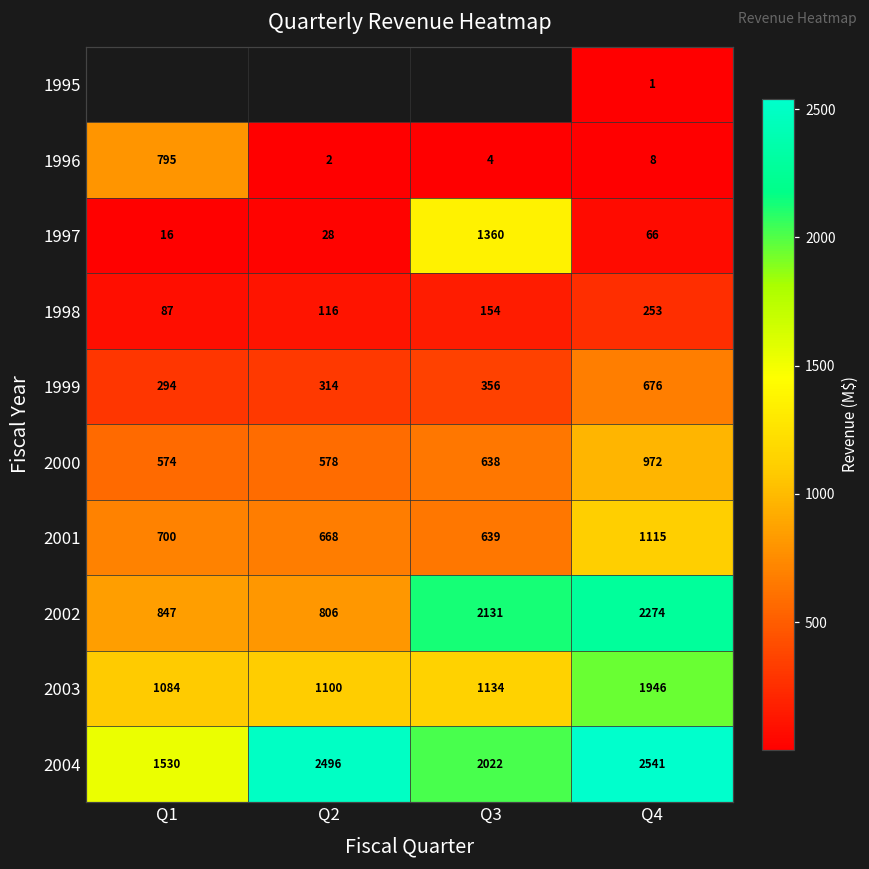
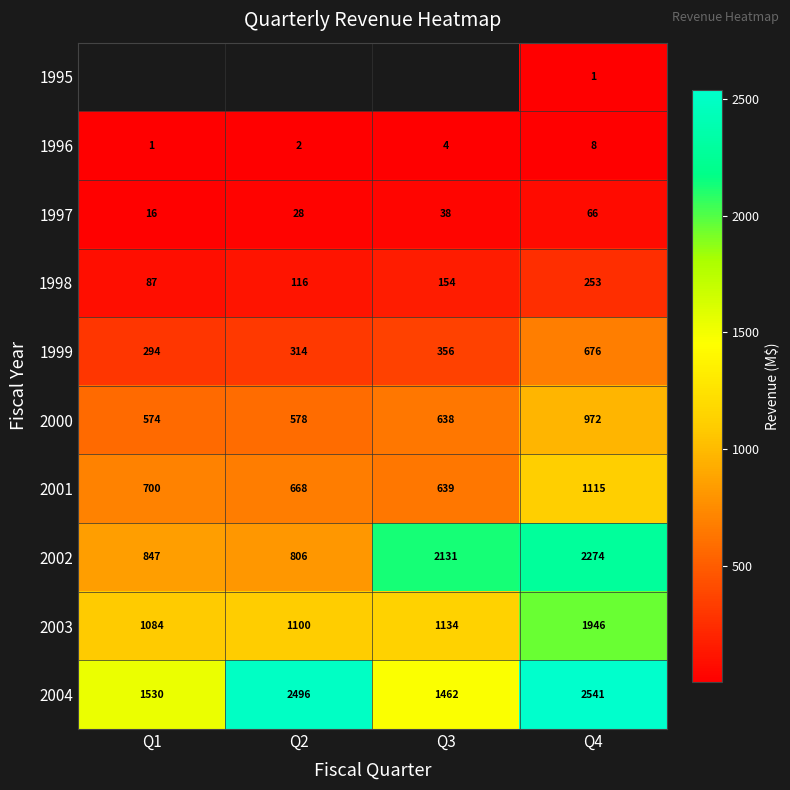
1996, Q1: 795 -> 1
1997, Q3: 1360 -> 38
2004, Q3: 2022 -> 1462
